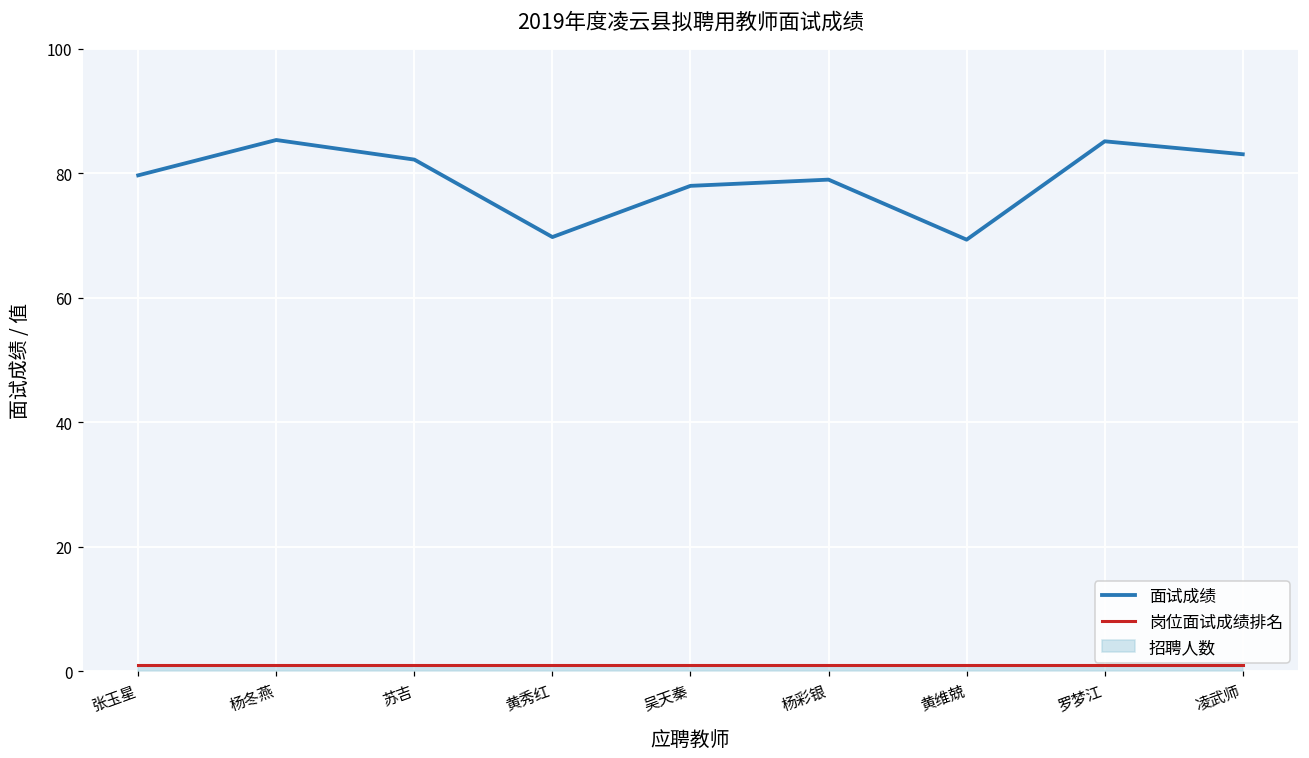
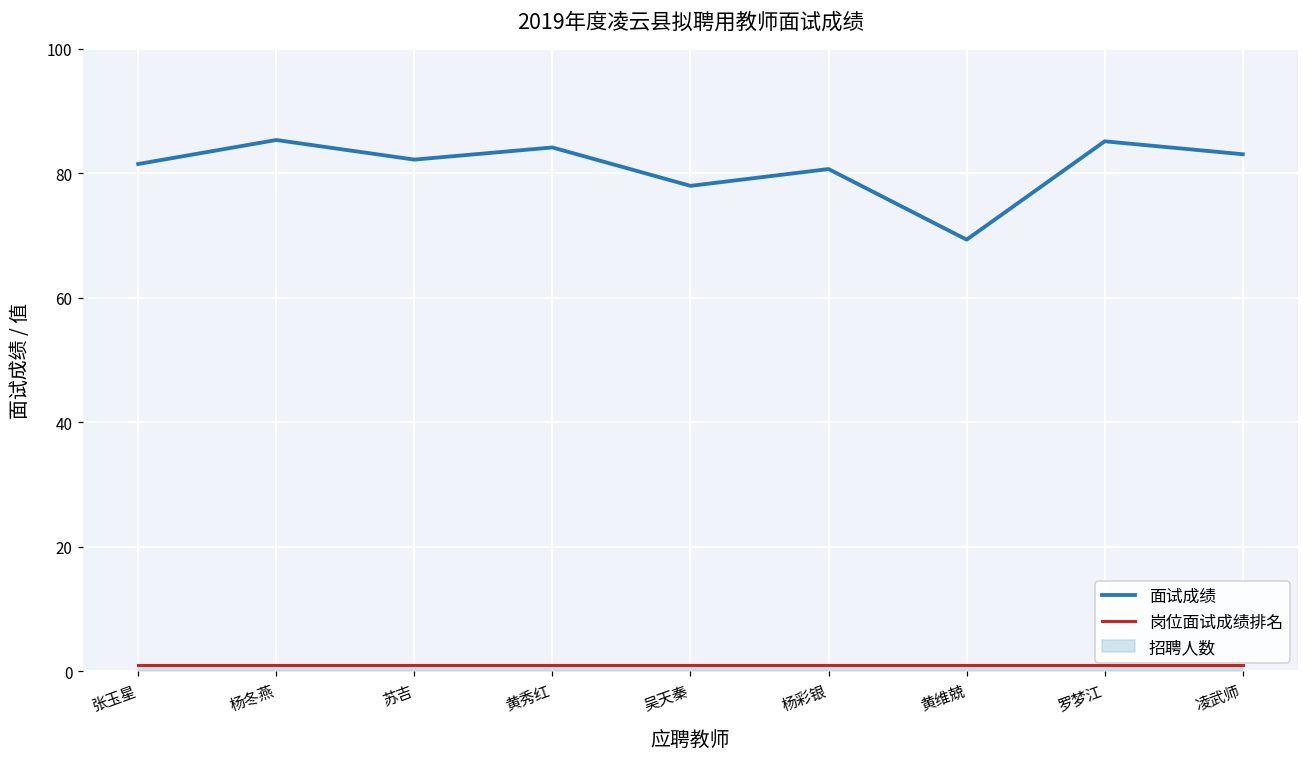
面试成绩, 张玉星: 80 -> 82
面试成绩, 黄秀红: 70 -> 84
面试成绩, 杨彩银: 79 -> 81
